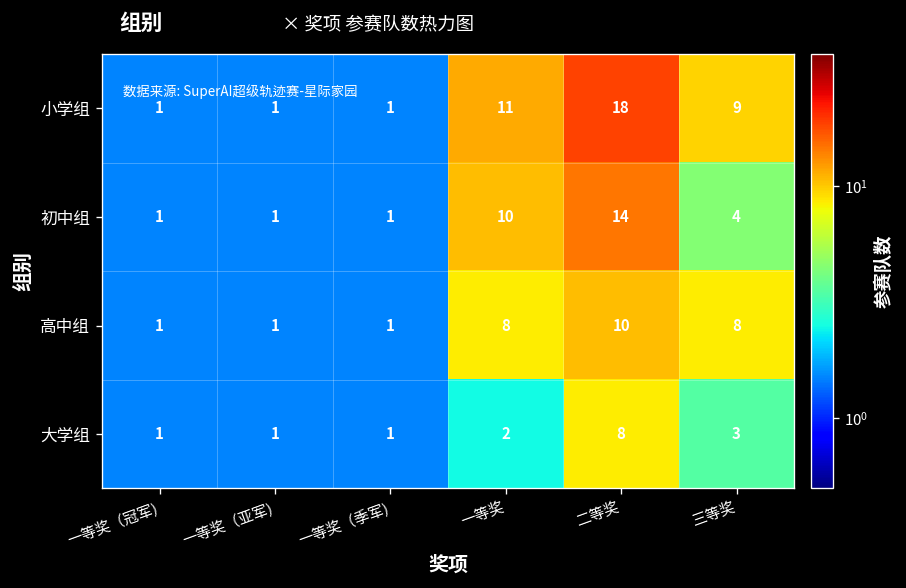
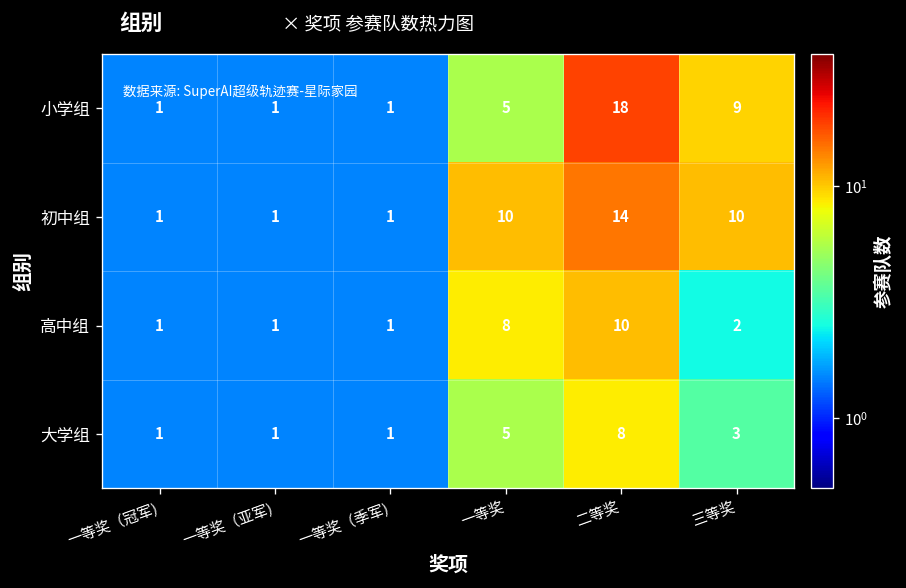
小学组, 一等奖: 11 -> 5
初中组, 三等奖: 4 -> 10
高中组, 三等奖: 8 -> 2
大学组, 一等奖: 2 -> 5
